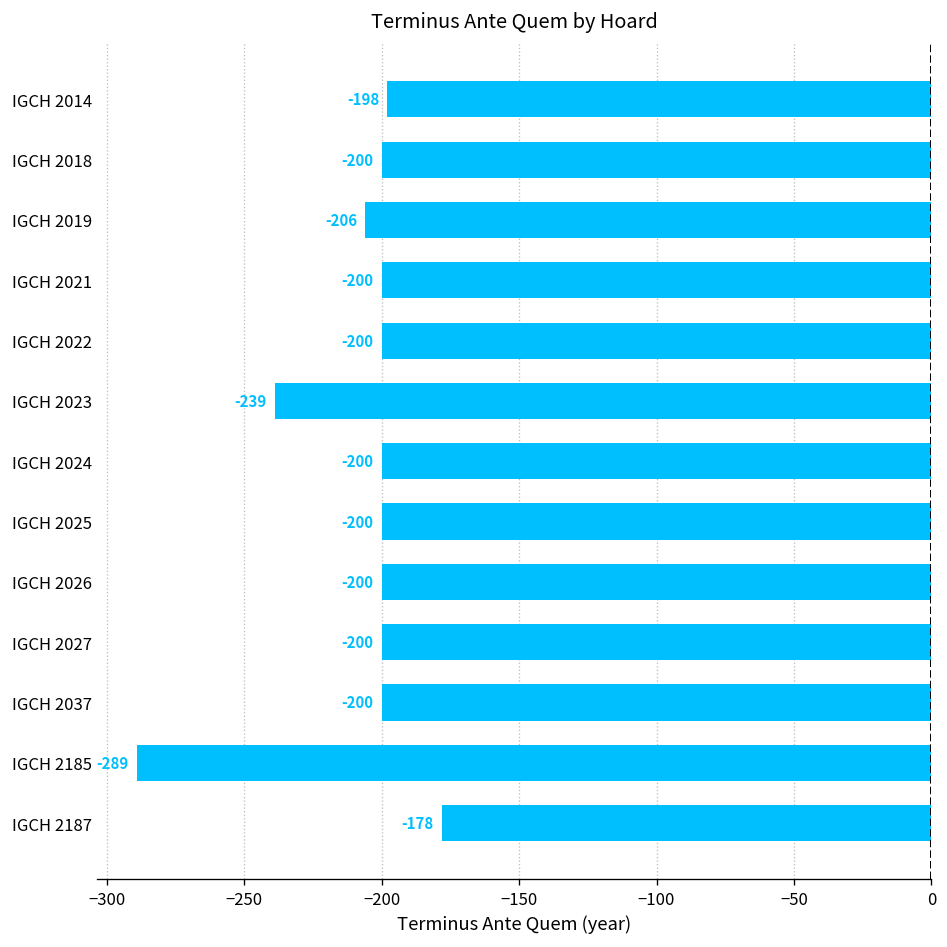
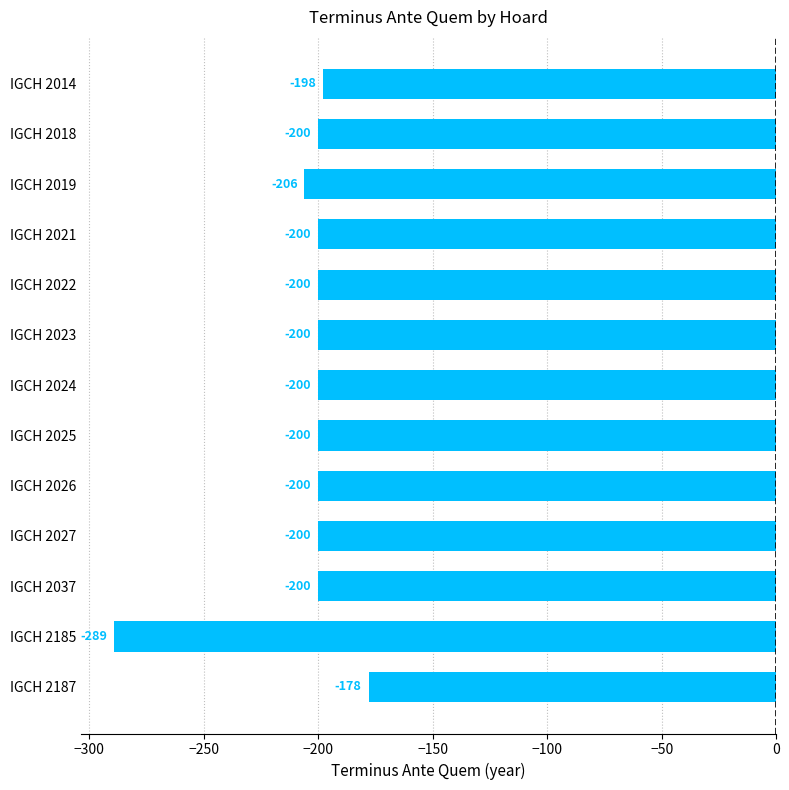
IGCH 2023: -239 -> -200
